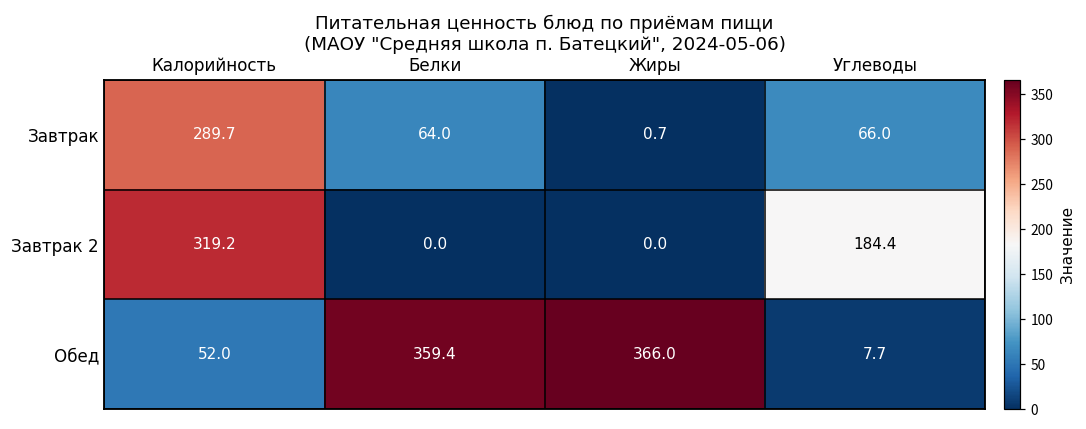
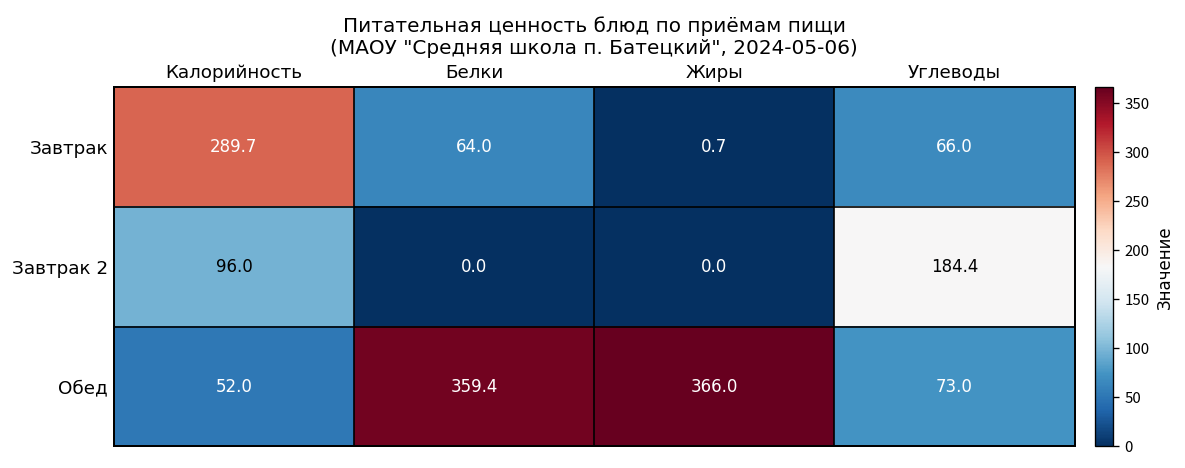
Завтрак 2, Калорийность: 319.2 -> 96.0
Обед, Углеводы: 7.7 -> 73.0
